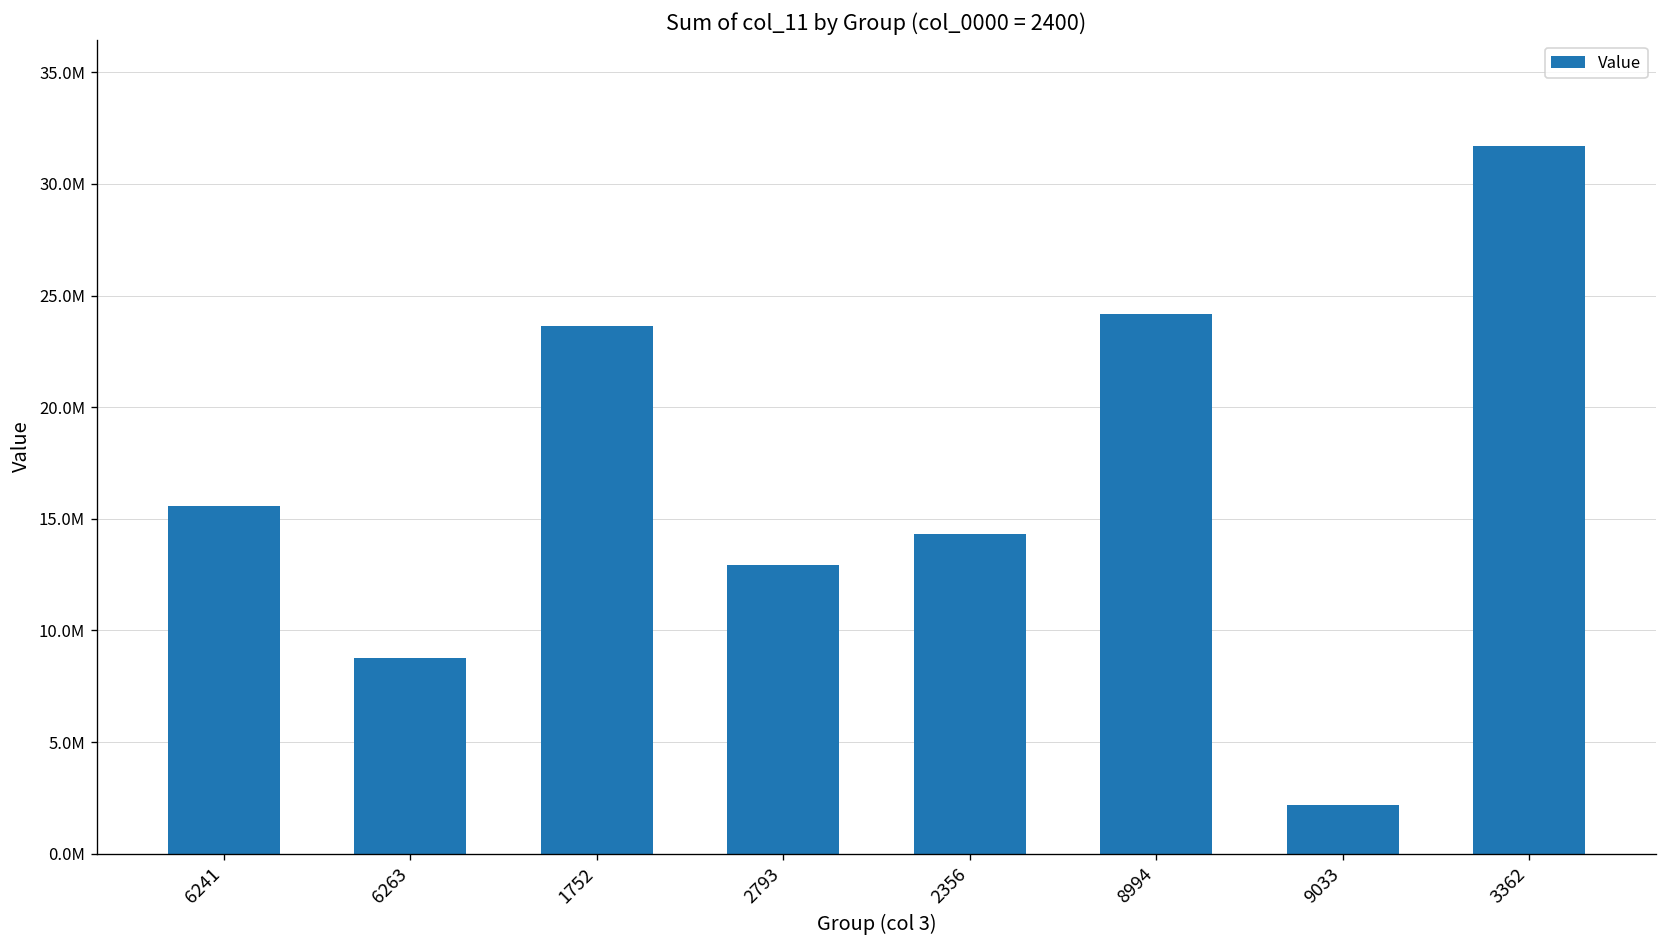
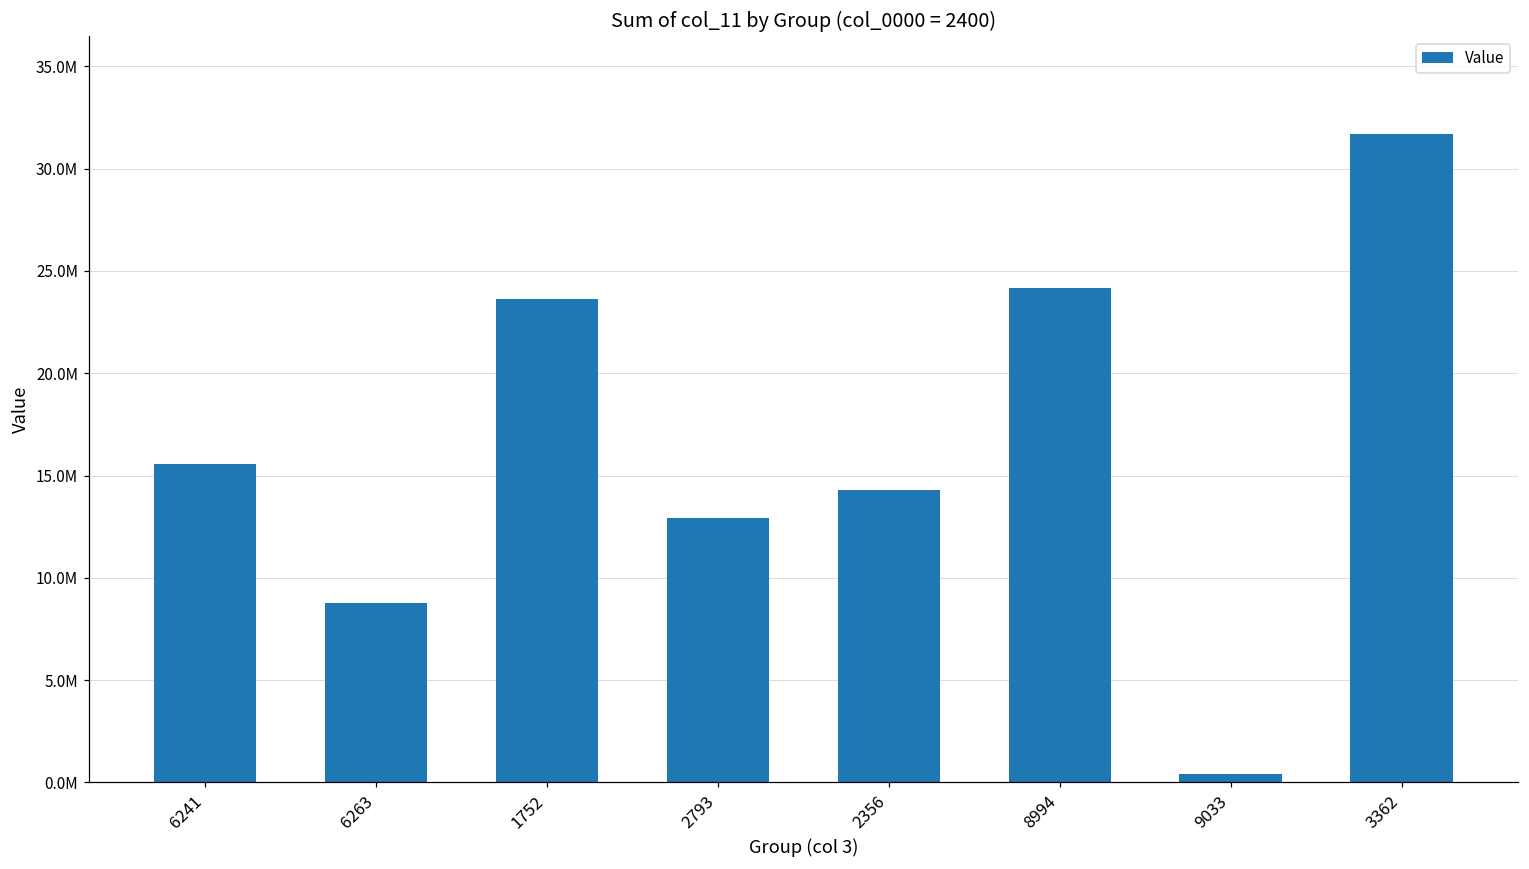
9033: 2200000 -> 400000
